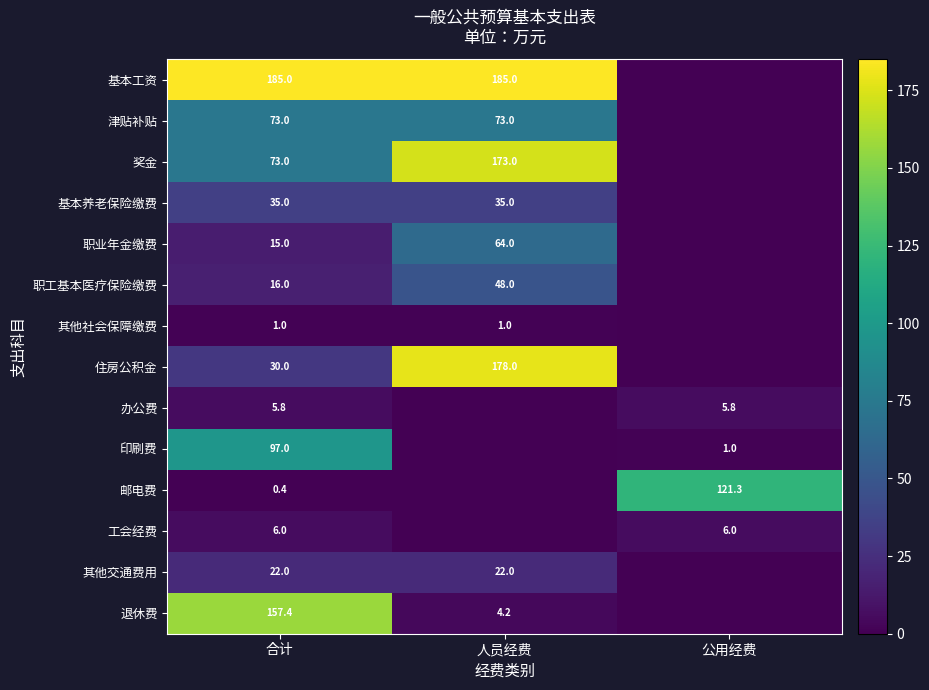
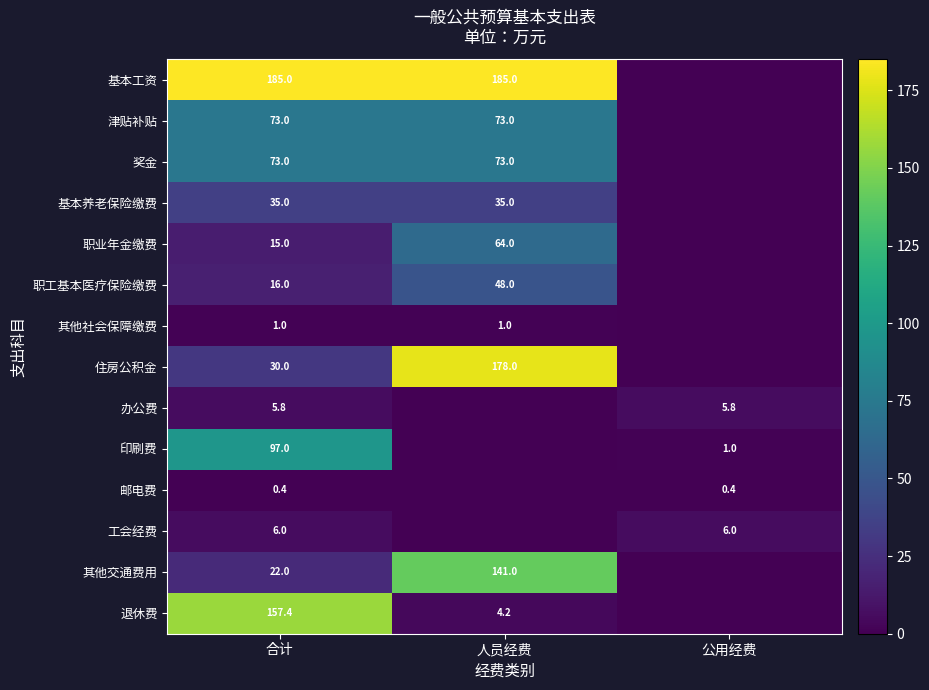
奖金, 人员经费: 173.0 -> 73.0
邮电费, 公用经费: 121.3 -> 0.4
其他交通费用, 人员经费: 22.0 -> 141.0
